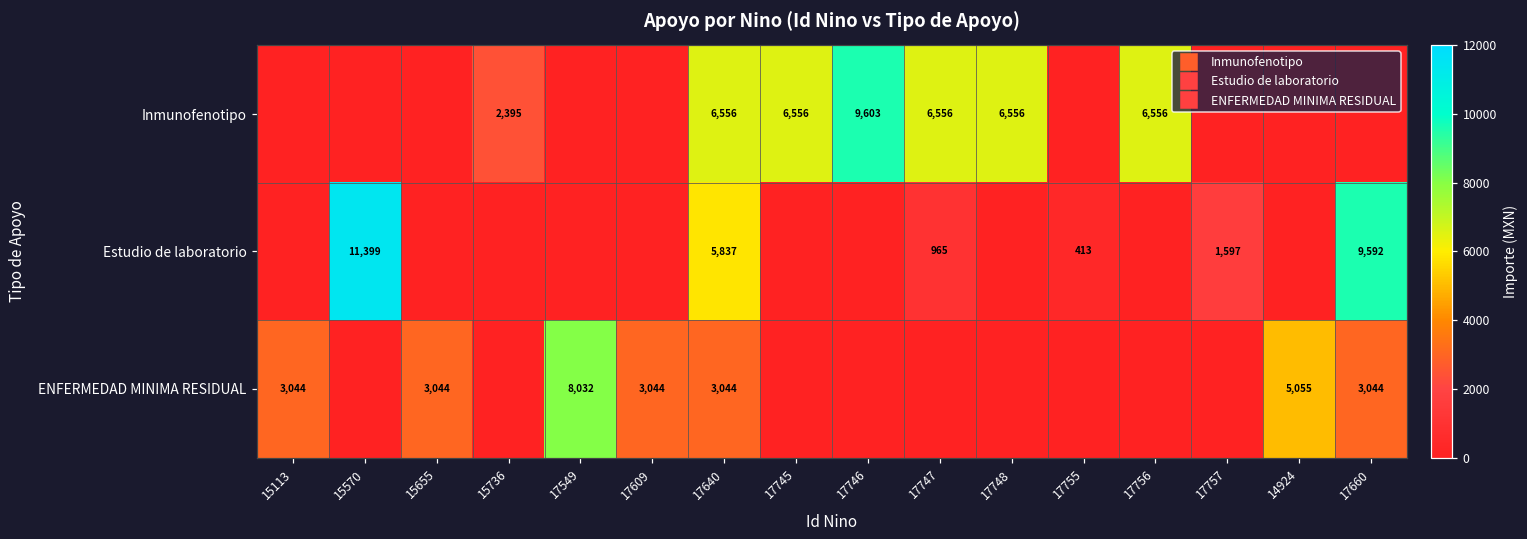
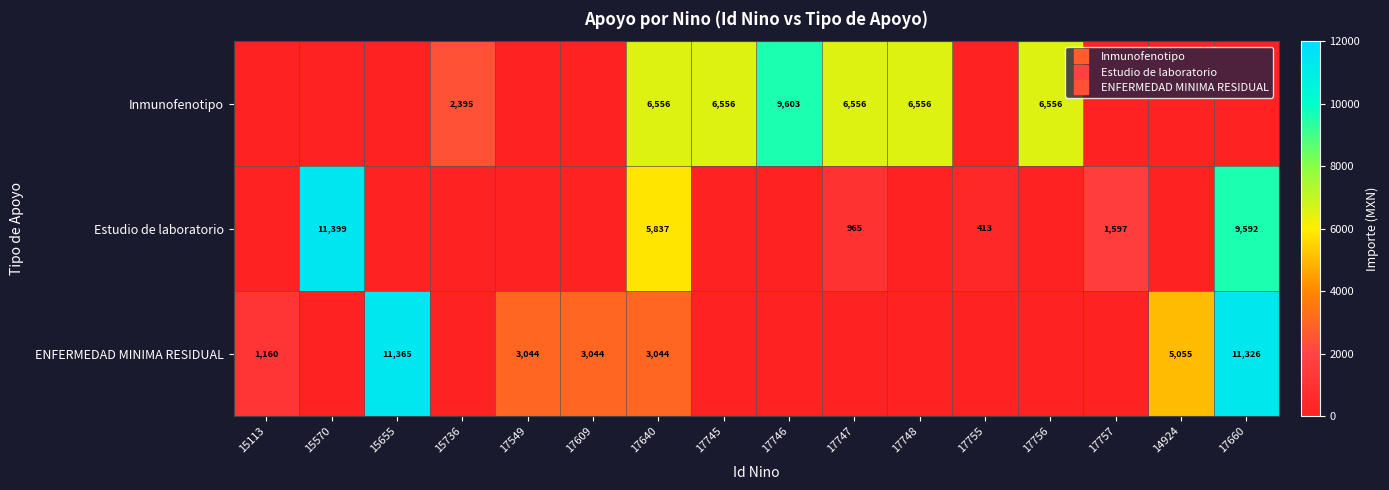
ENFERMEDAD MINIMA RESIDUAL, 15113: 3,044 -> 1,160
ENFERMEDAD MINIMA RESIDUAL, 15655: 3,044 -> 11,365
ENFERMEDAD MINIMA RESIDUAL, 17549: 8,032 -> 3,044
ENFERMEDAD MINIMA RESIDUAL, 17660: 3,044 -> 11,326
